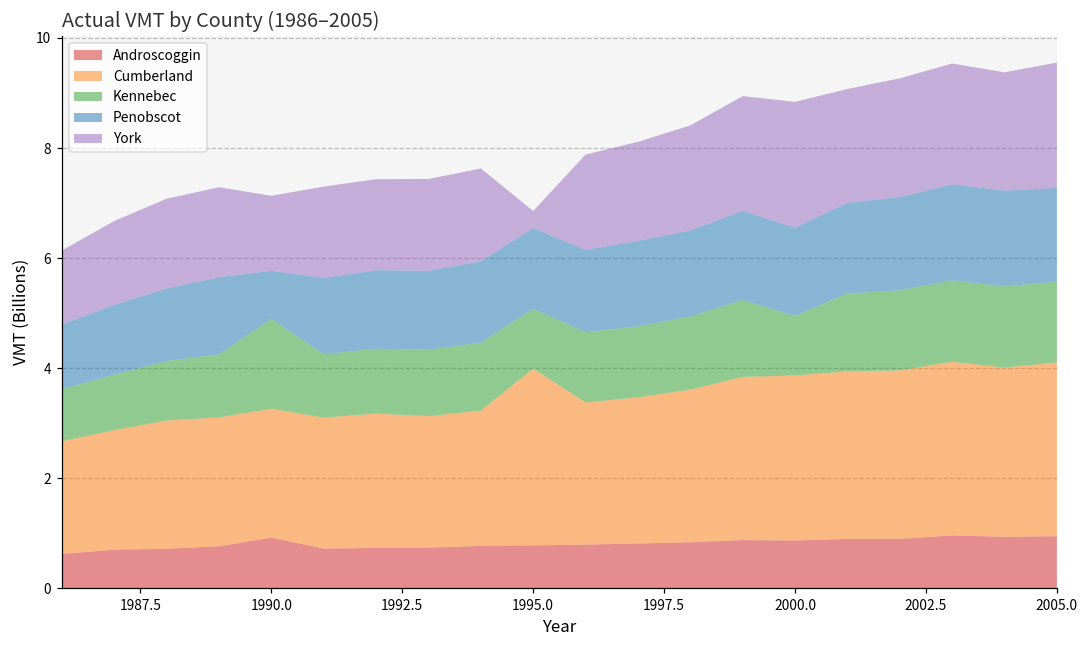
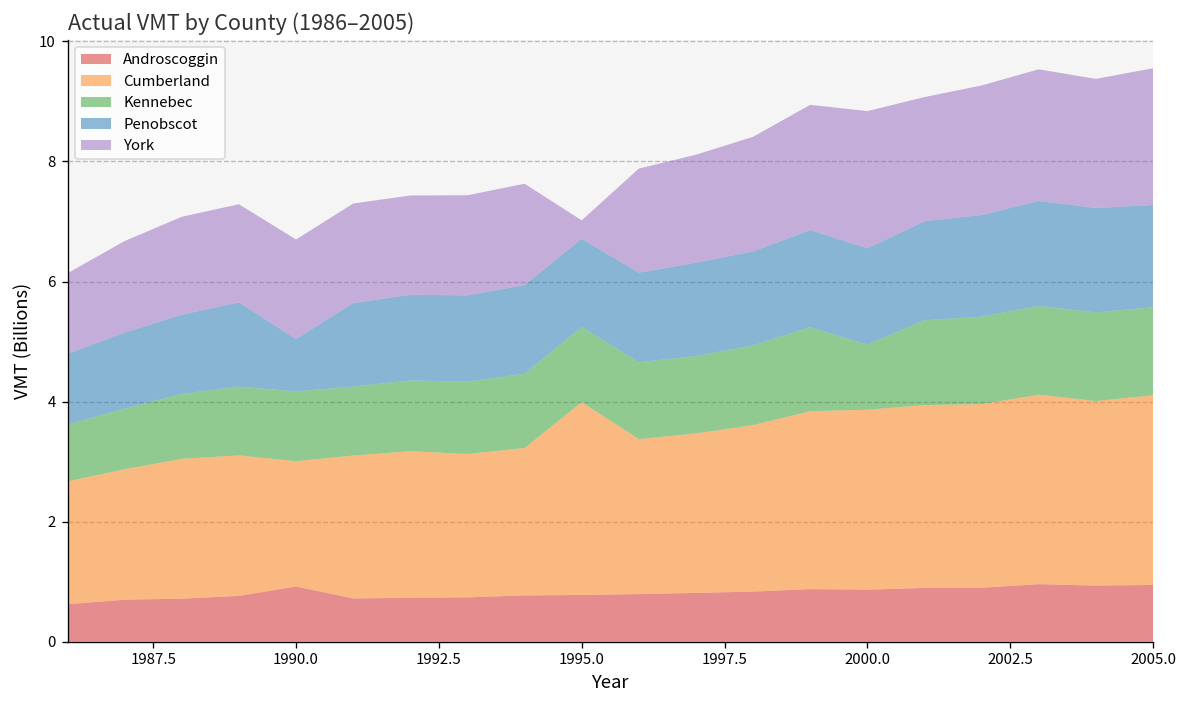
Cumberland, 1990.0: 2.3 -> 2.1
Kennebec, 1990.0: 1.6 -> 1.2
York, 1990.0: 1.4 -> 1.7
Kennebec, 1995.0: 1.1 -> 1.3
